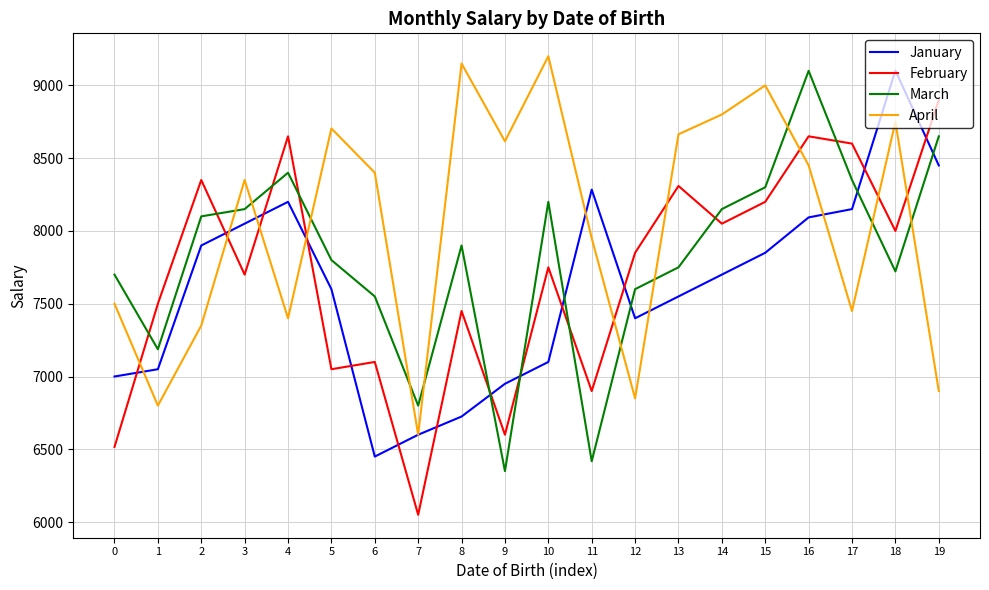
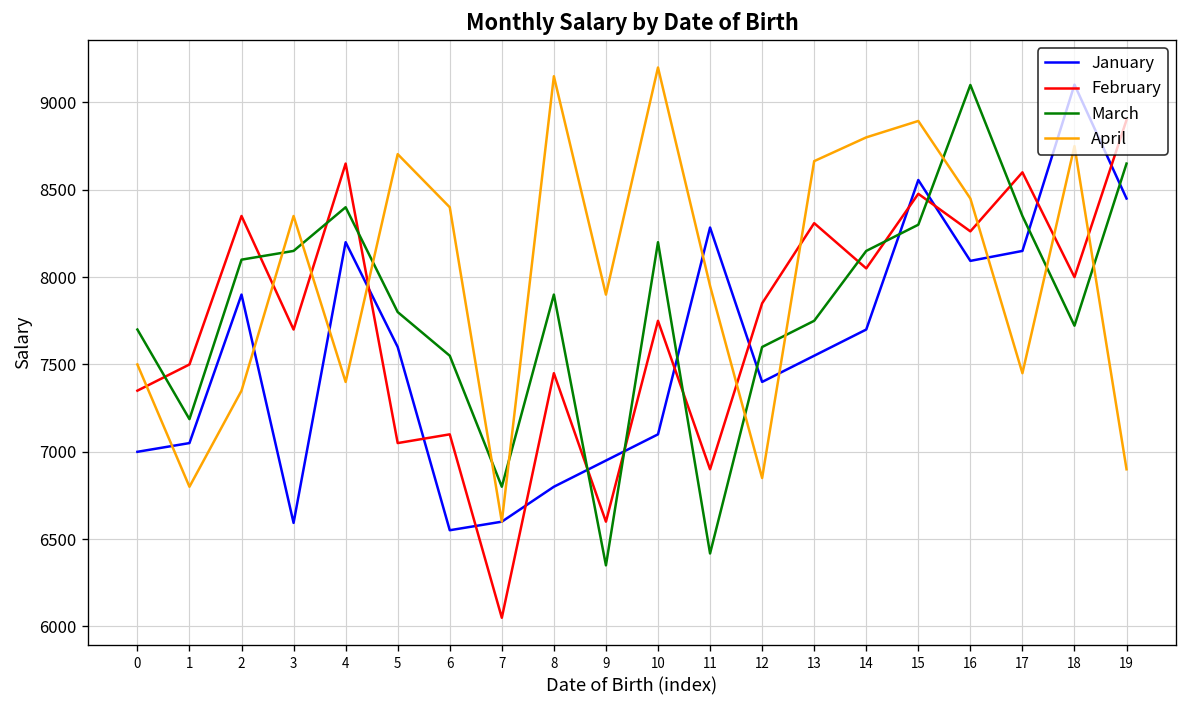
February, 0: 6520 -> 7350
January, 3: 8050 -> 6590
January, 6: 6450 -> 6550
January, 8: 6730 -> 6800
April, 9: 8620 -> 7900
January, 15: 7850 -> 8560
February, 15: 8200 -> 8480
April, 15: 9000 -> 8890
February, 16: 8650 -> 8260
